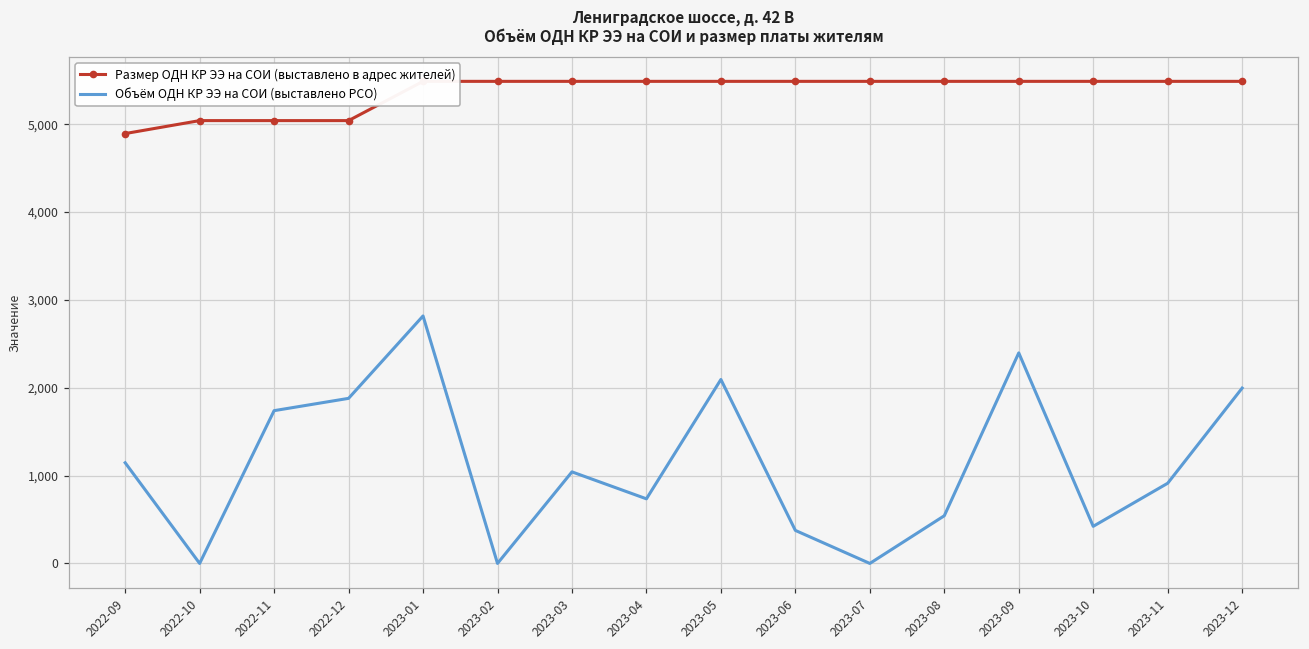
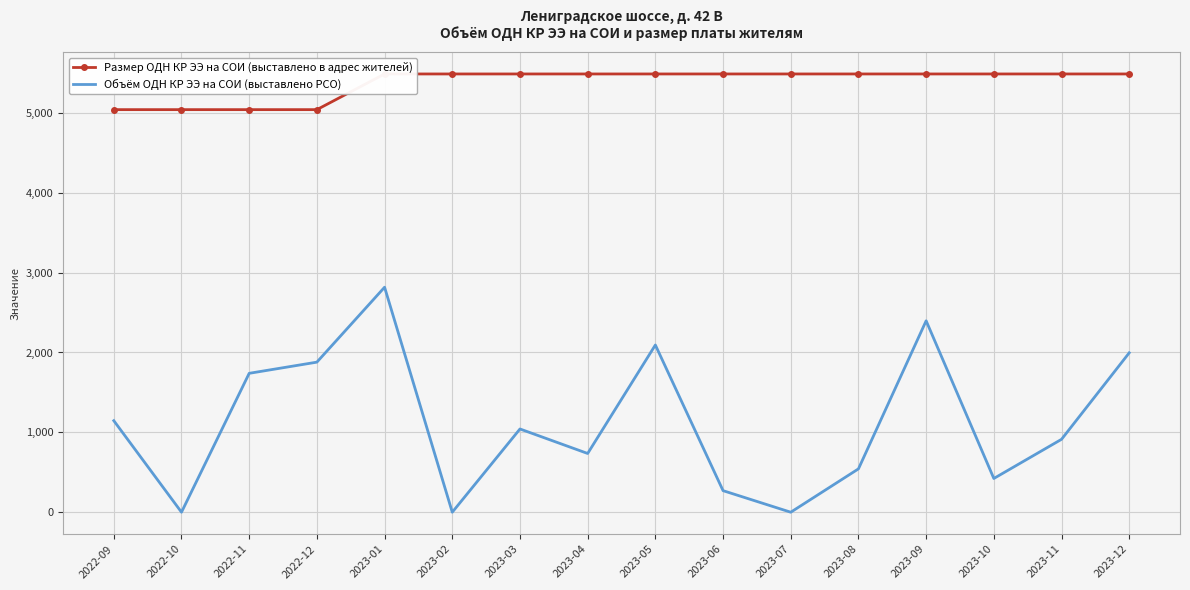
Размер ОДН КР ЭЭ на СОИ (выставлено в адрес жителей), 2022-09: 4,900 -> 5,000
Объём ОДН КР ЭЭ на СОИ (выставлено РСО), 2023-06: 400 -> 300
